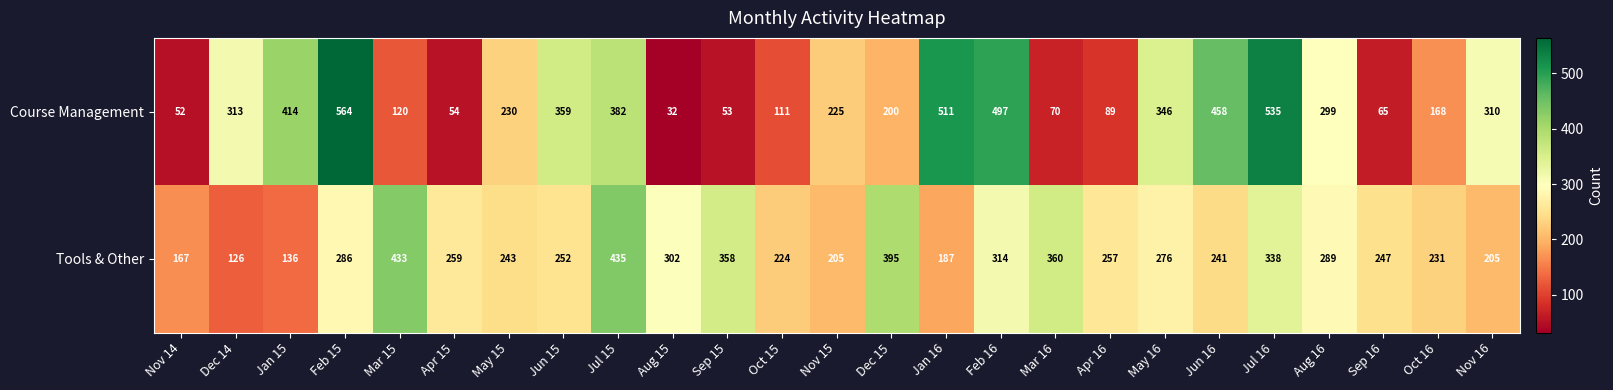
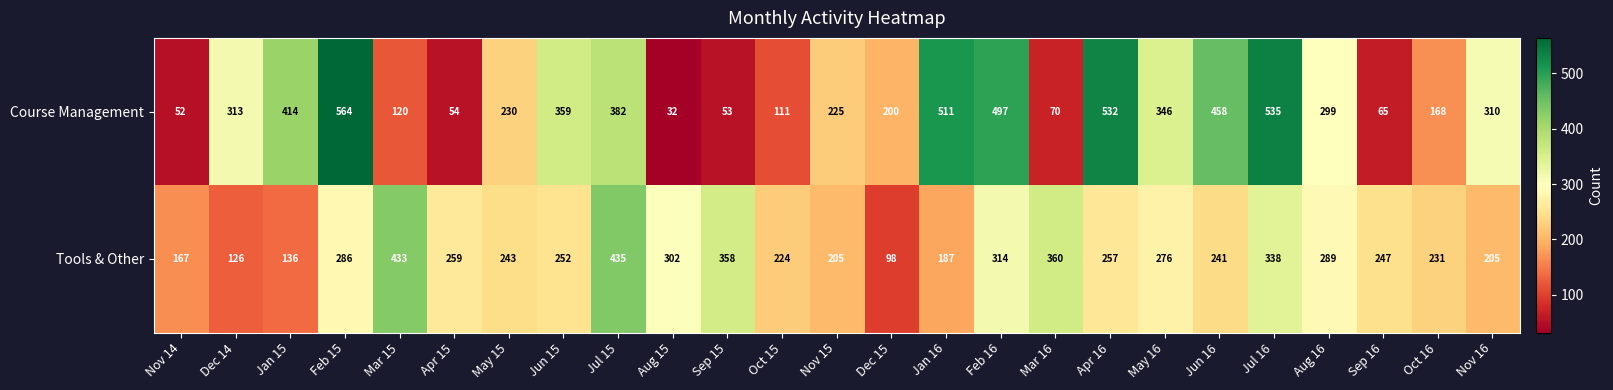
Course Management, Apr 16: 89 -> 532
Tools & Other, Dec 15: 395 -> 98
